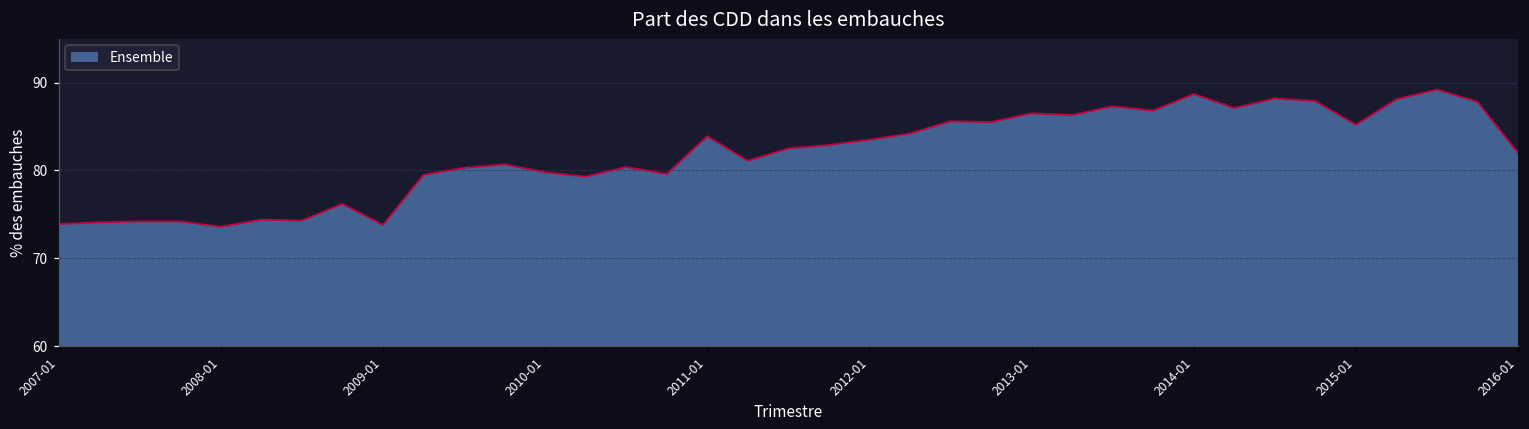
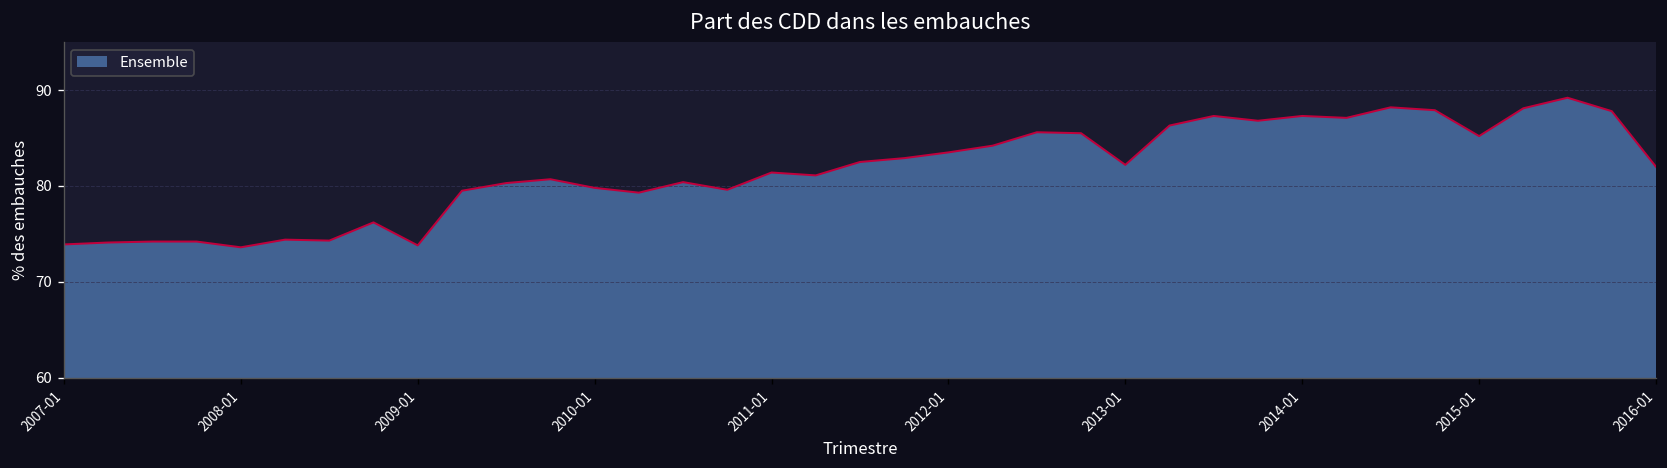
2011-01: 84 -> 81
2013-01: 87 -> 82
2014-01: 89 -> 87
